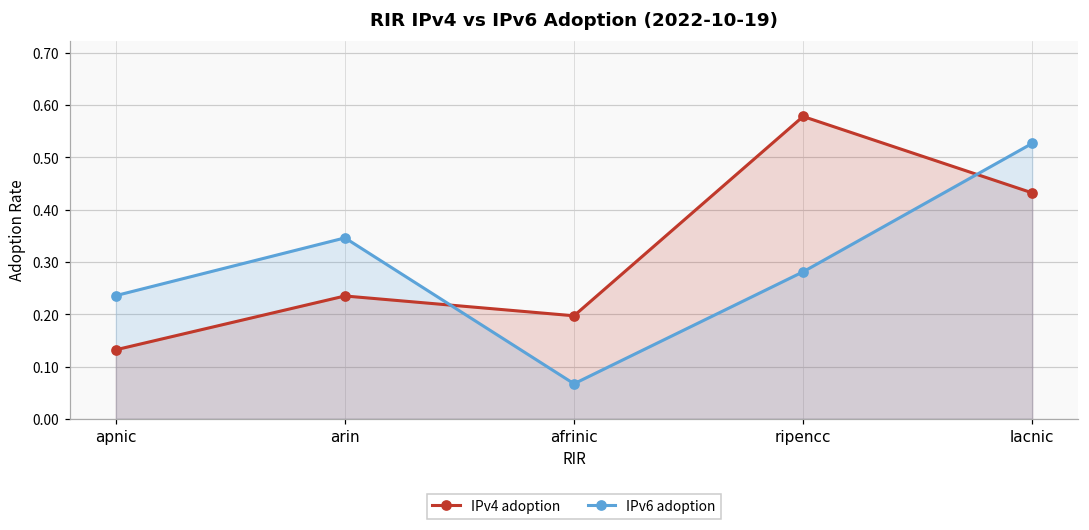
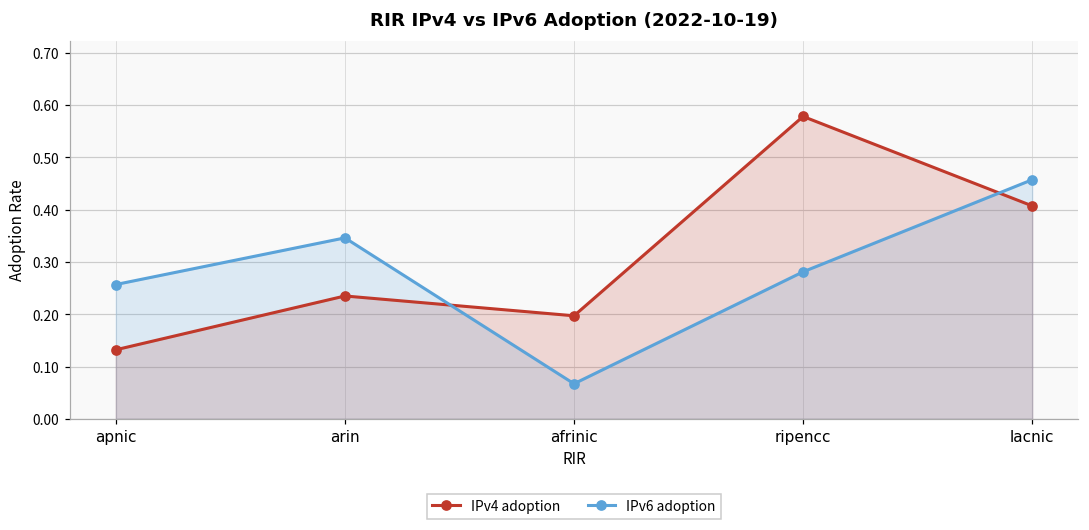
IPv6 adoption, apnic: 0.24 -> 0.26
IPv4 adoption, lacnic: 0.43 -> 0.41
IPv6 adoption, lacnic: 0.53 -> 0.46
